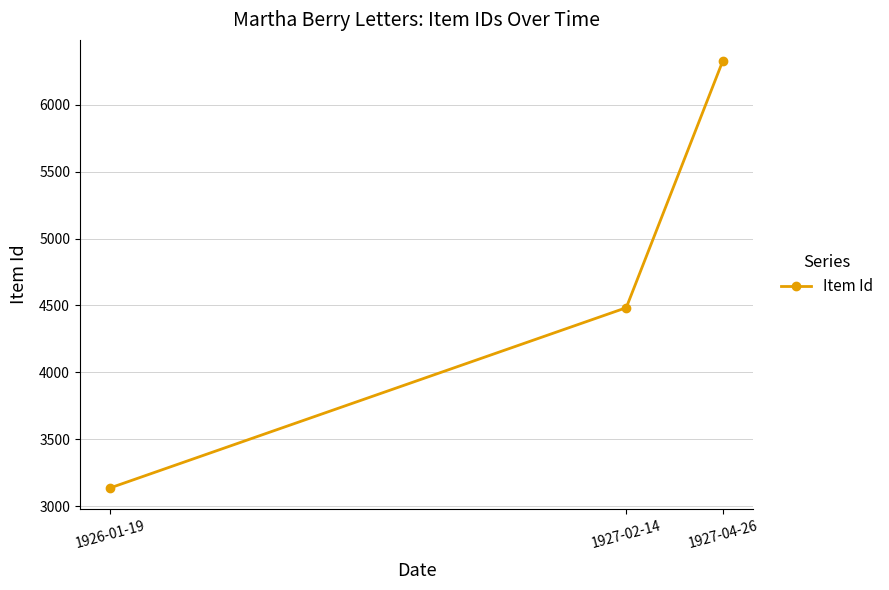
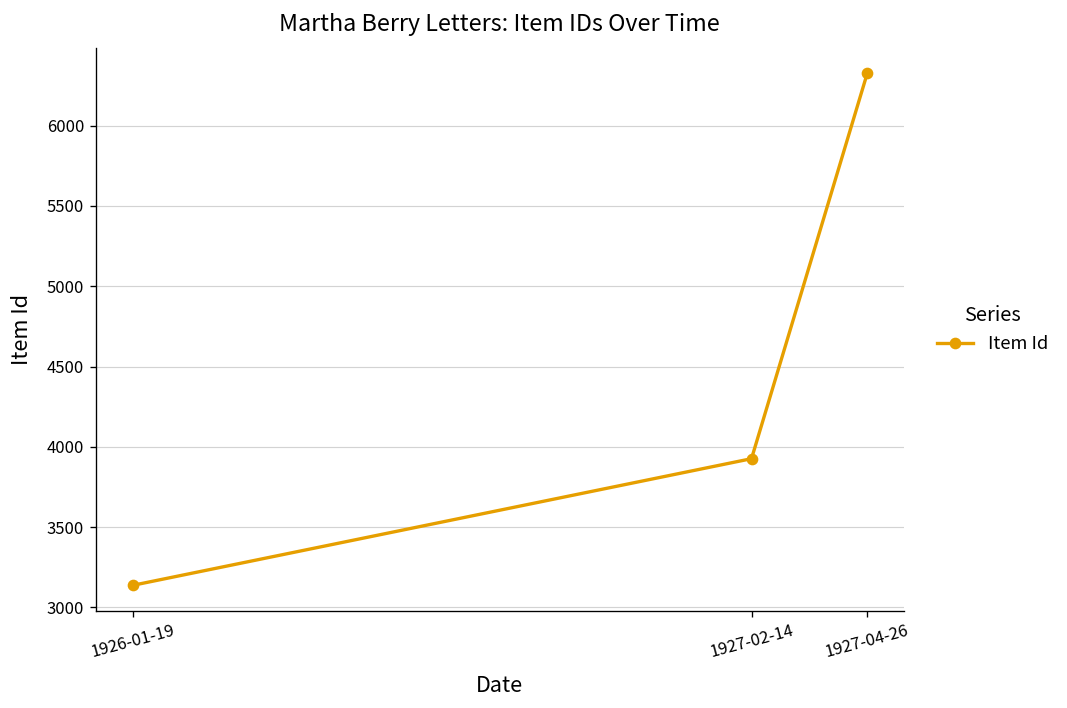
1927-02-14: 4480 -> 3930
